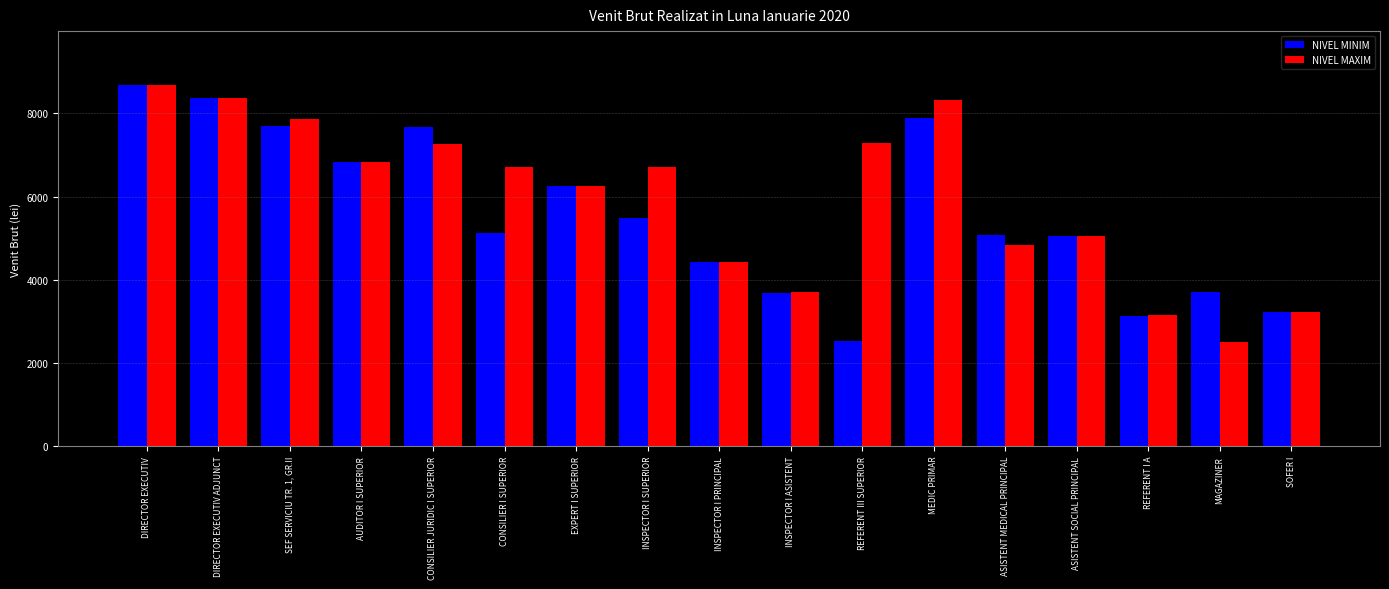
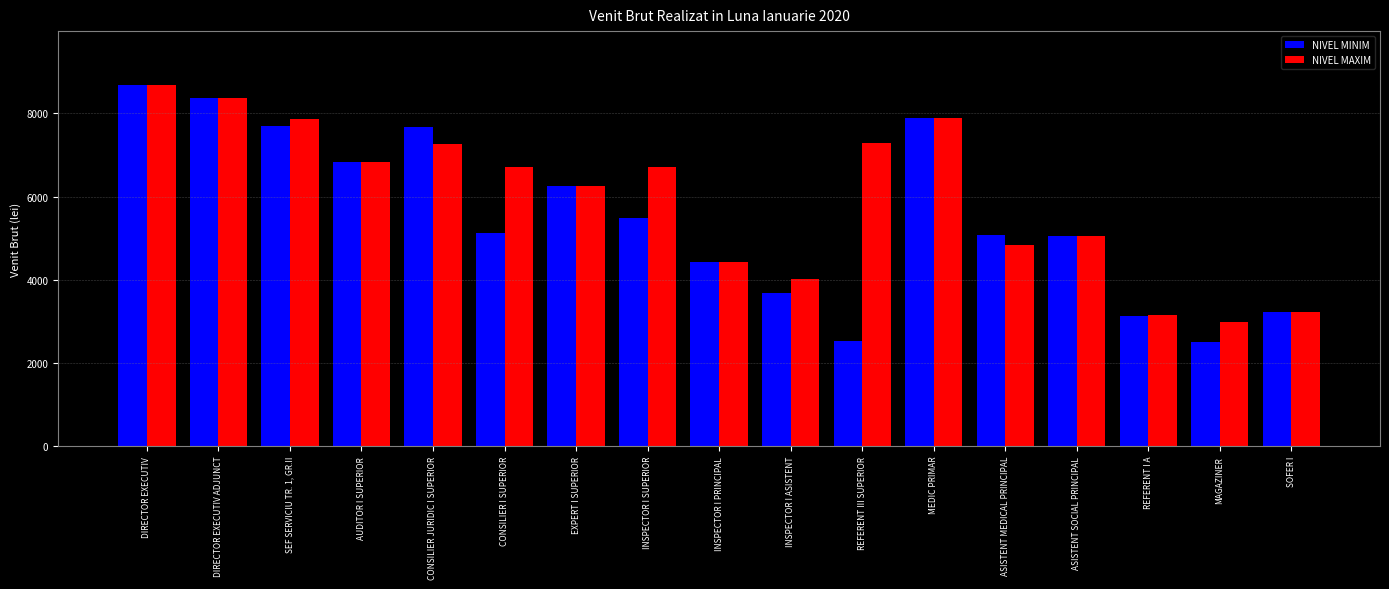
NIVEL MAXIM, INSPECTOR I ASISTENT: 3700 -> 4000
NIVEL MAXIM, MEDIC PRIMAR: 8300 -> 7900
NIVEL MINIM, MAGAZINER: 3700 -> 2500
NIVEL MAXIM, MAGAZINER: 2500 -> 3000
